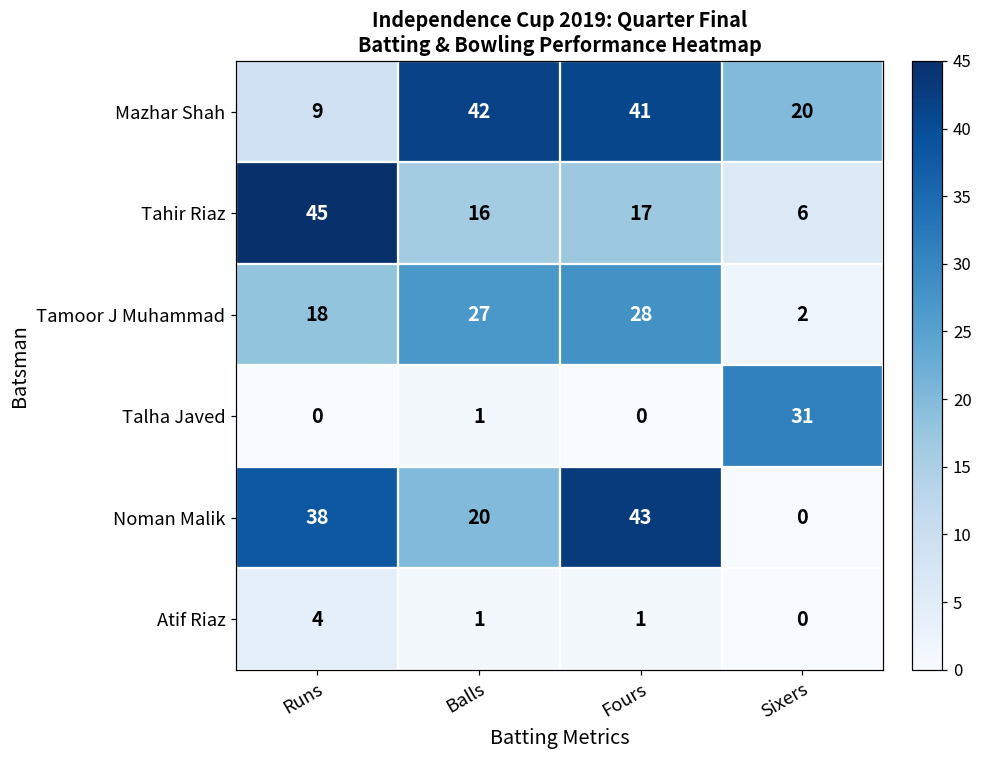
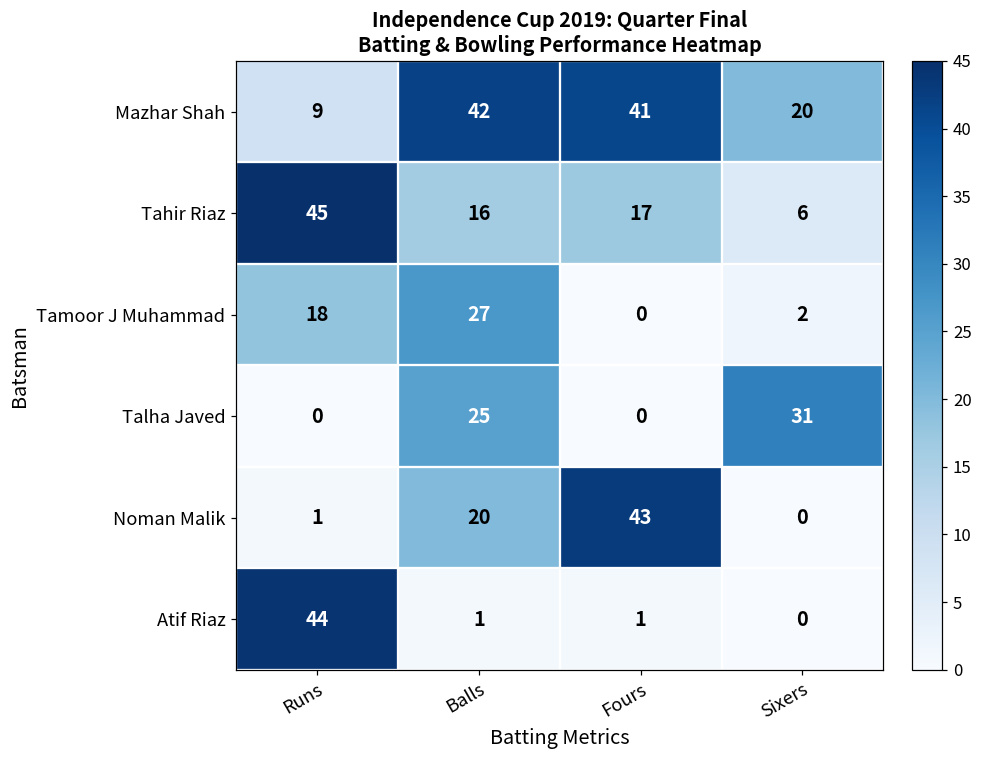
Tamoor J Muhammad, Fours: 28 -> 0
Talha Javed, Balls: 1 -> 25
Noman Malik, Runs: 38 -> 1
Atif Riaz, Runs: 4 -> 44
